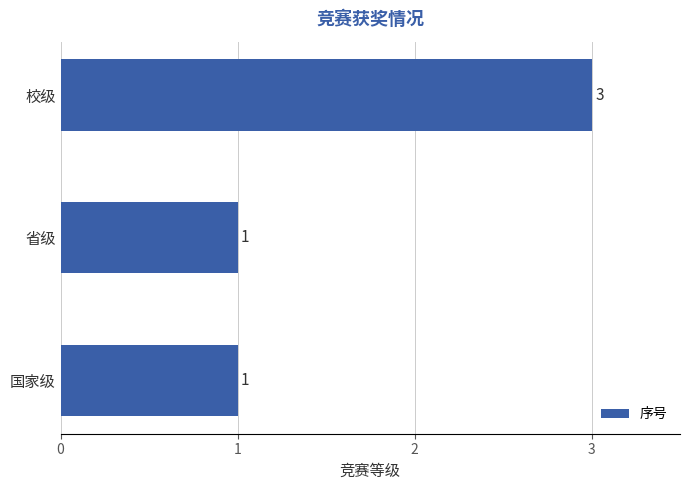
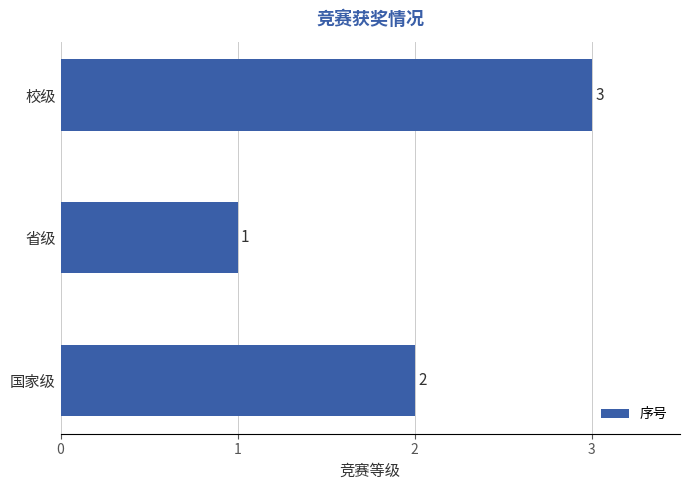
国家级: 1 -> 2
